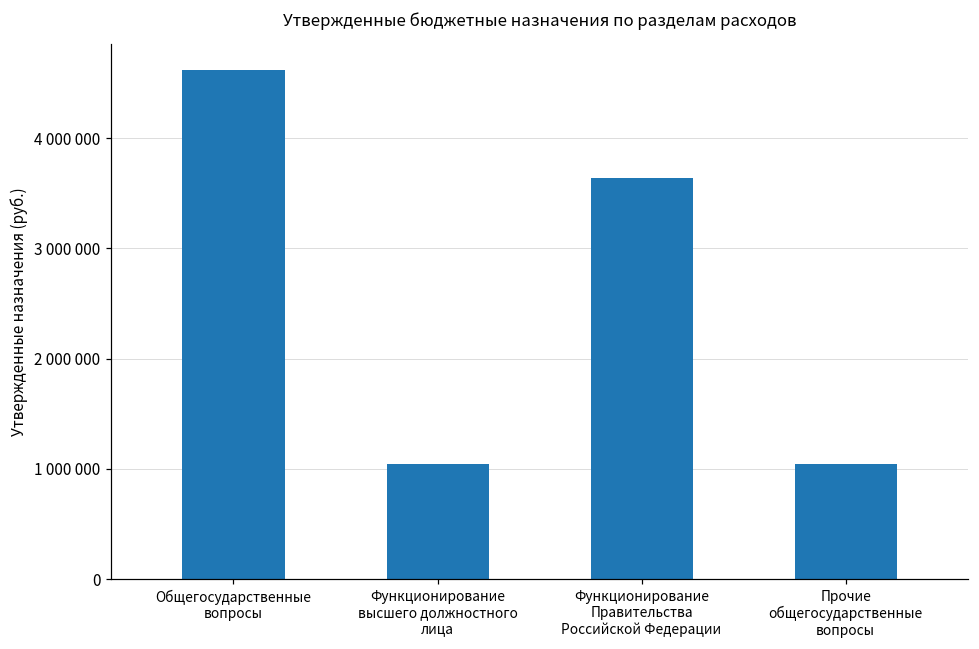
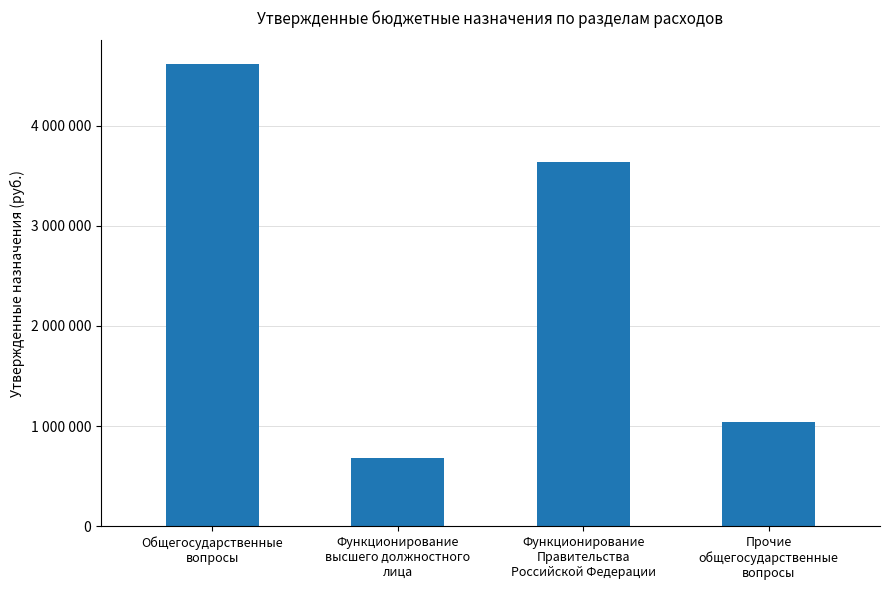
Функционирование высшего должностного лица: 1040000 -> 680000
